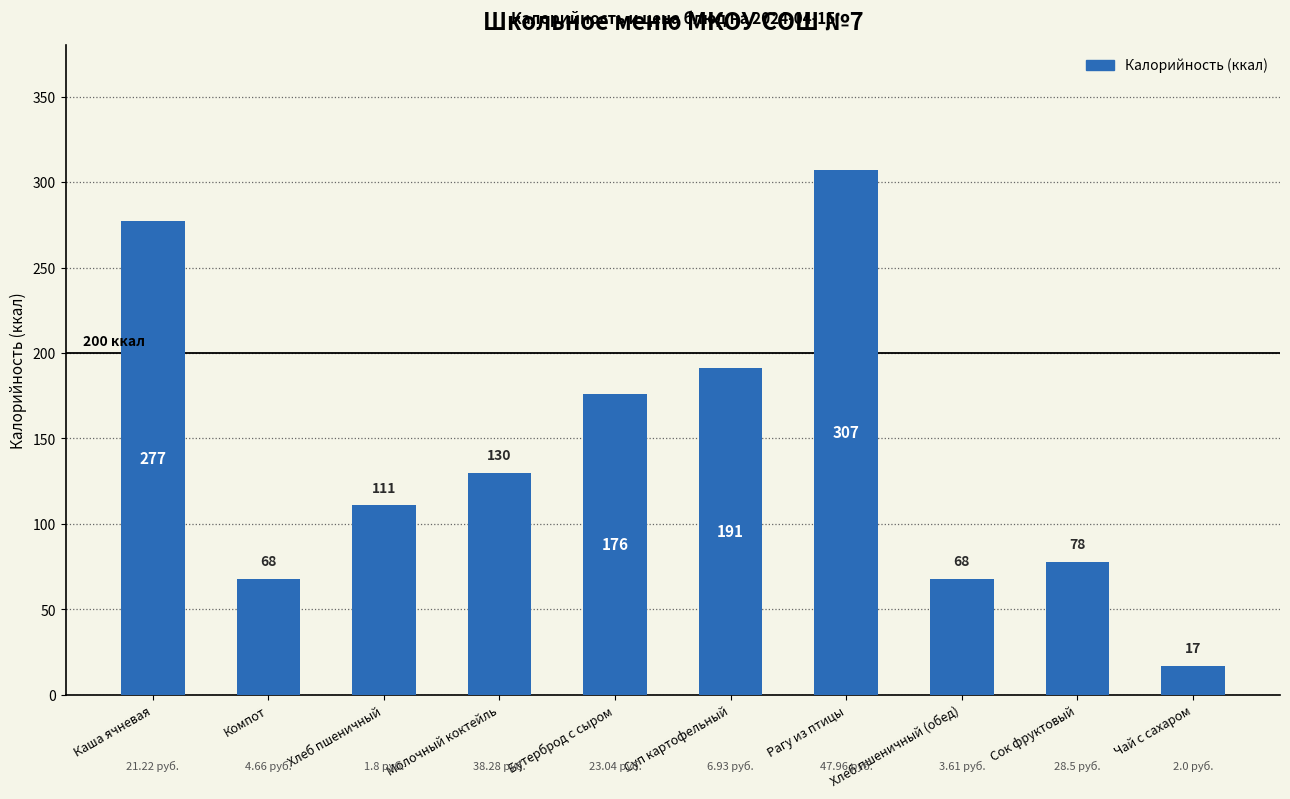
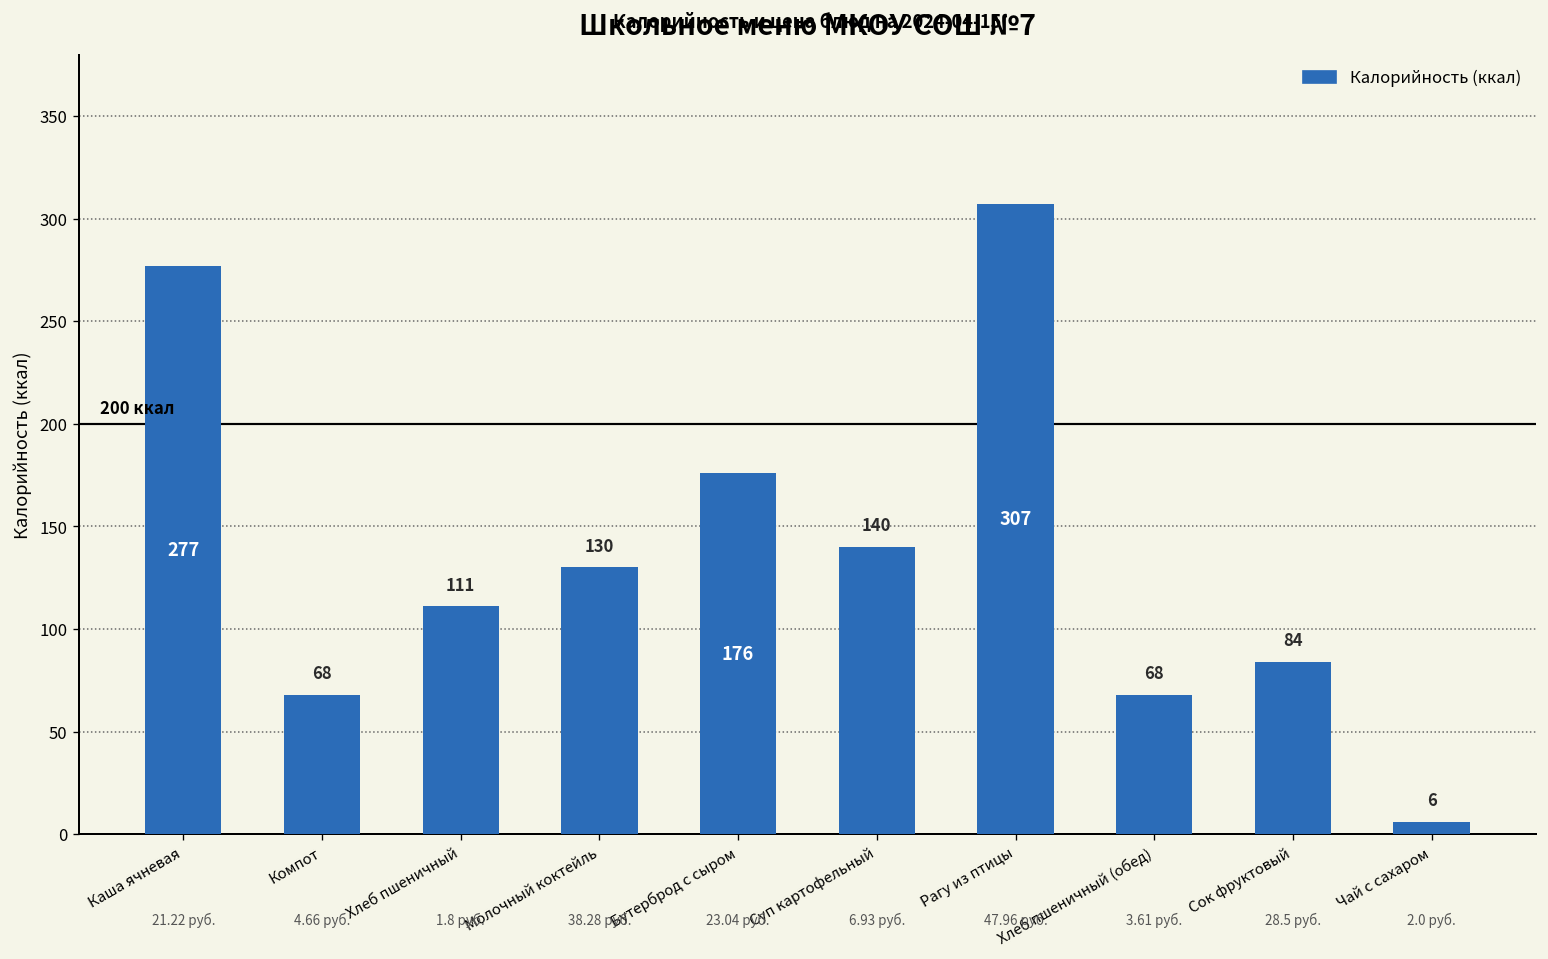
Суп картофельный: 191 -> 140
Сок фруктовый: 78 -> 84
Чай с сахаром: 17 -> 6
